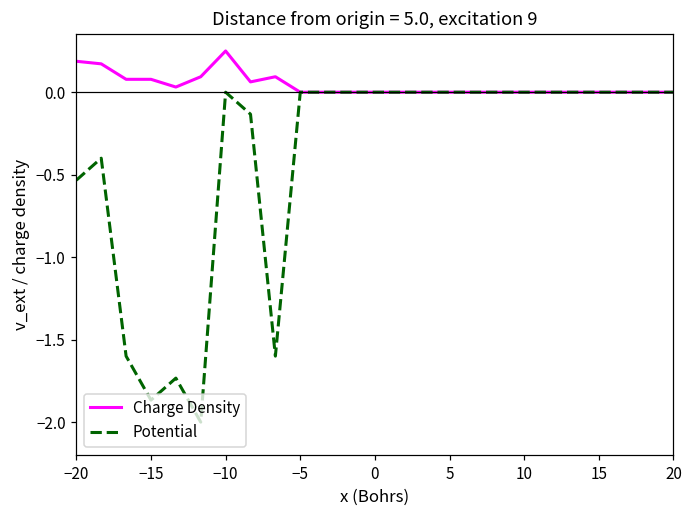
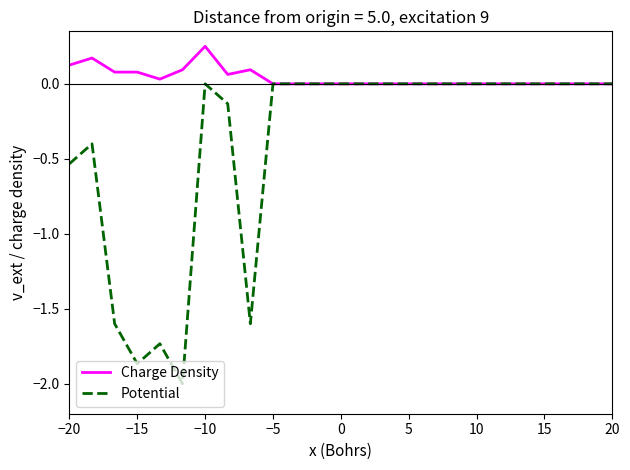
Charge Density, −20: 0.19 -> 0.13
